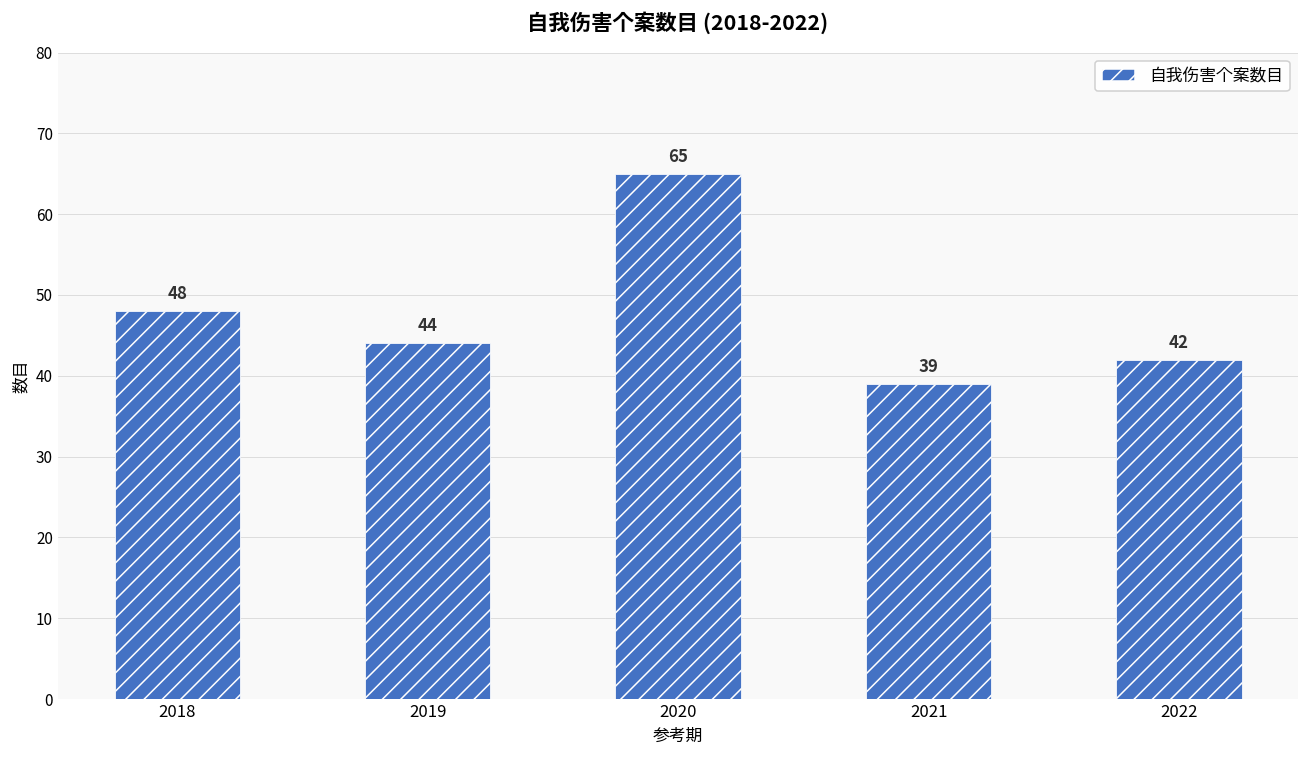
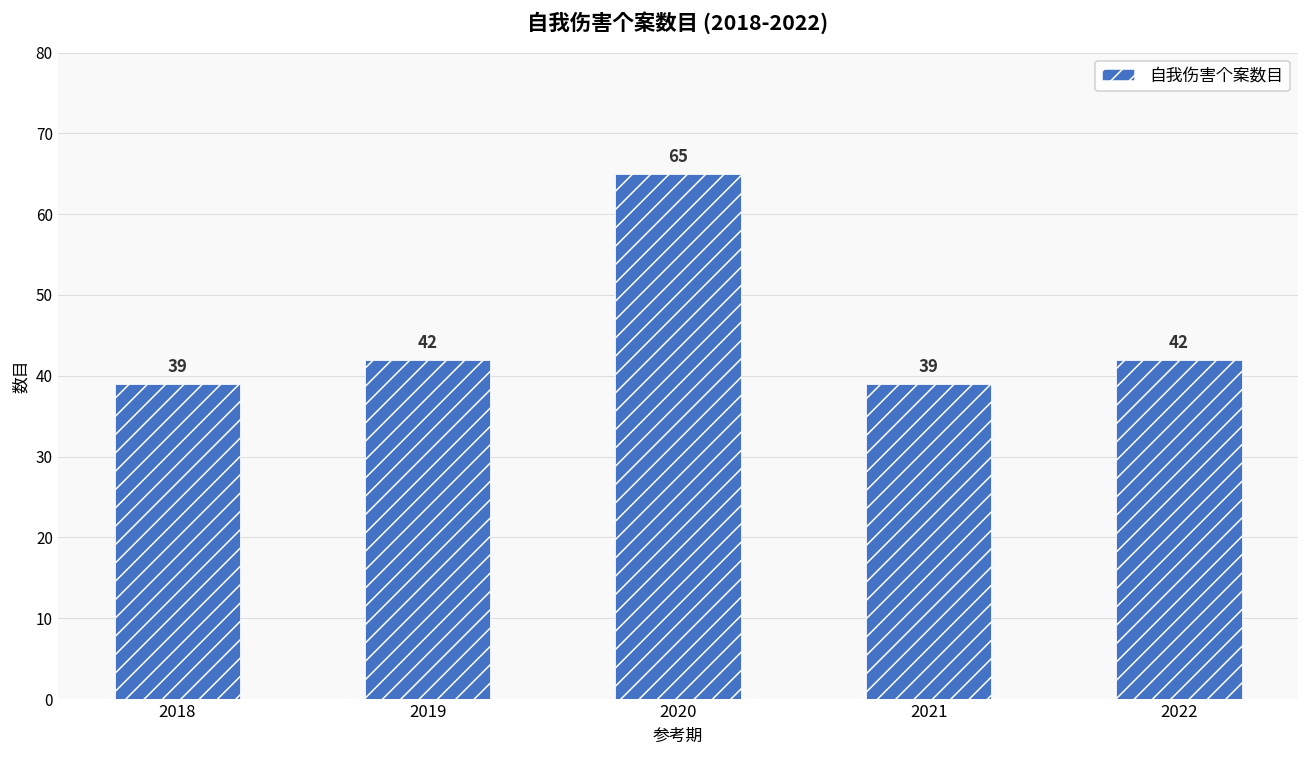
2018: 48 -> 39
2019: 44 -> 42
